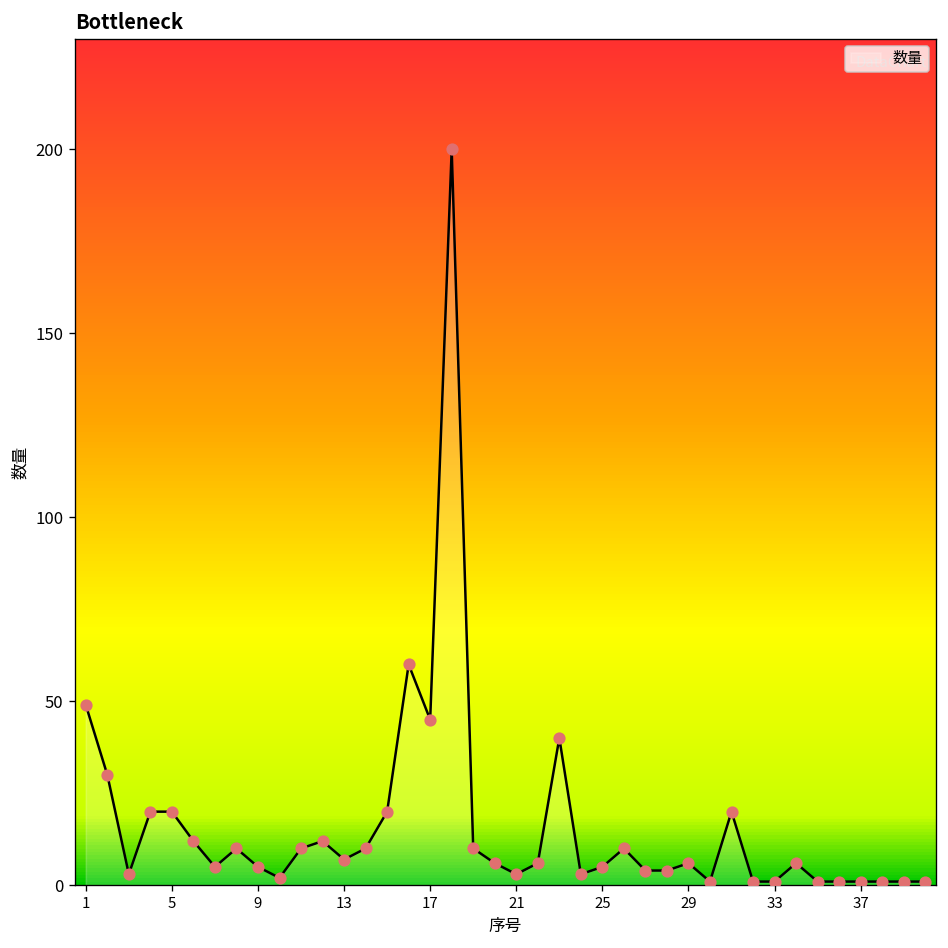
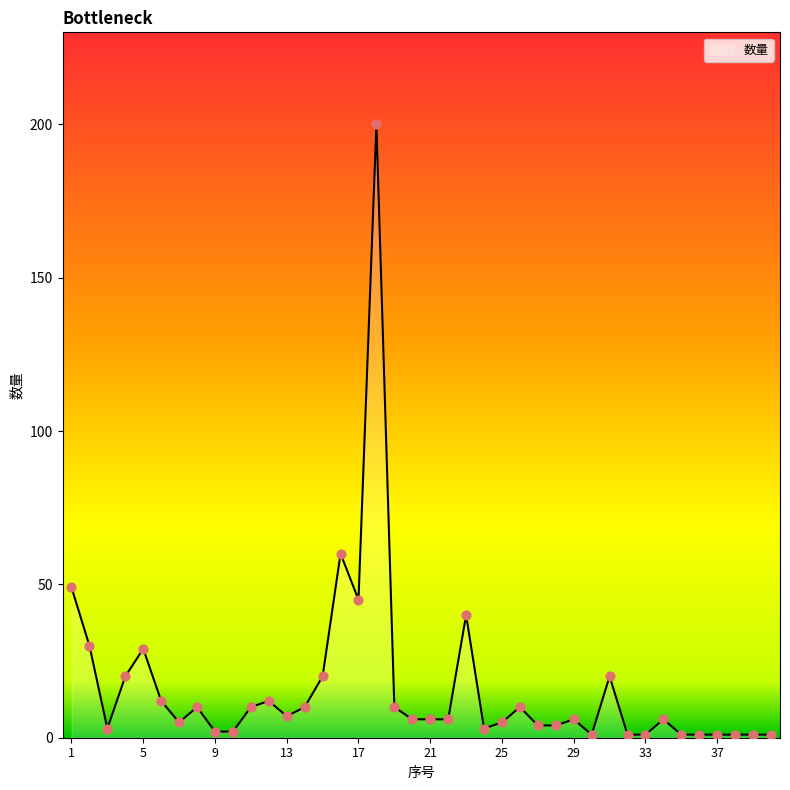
5: 20 -> 29
9: 5 -> 2
21: 3 -> 6
